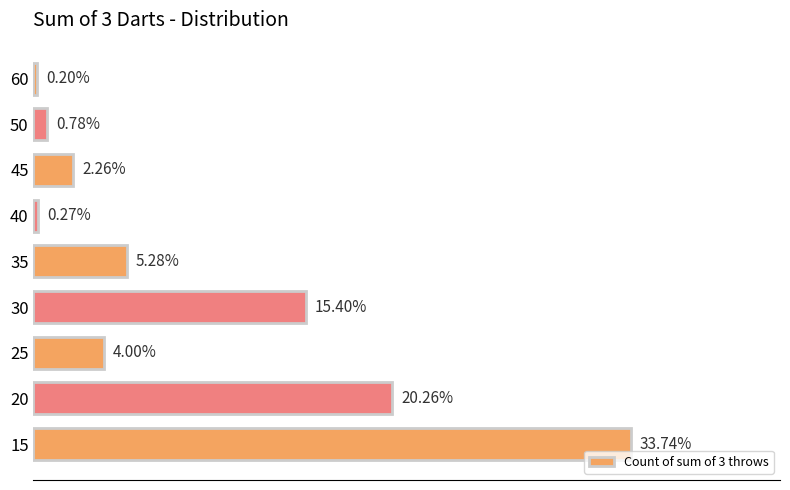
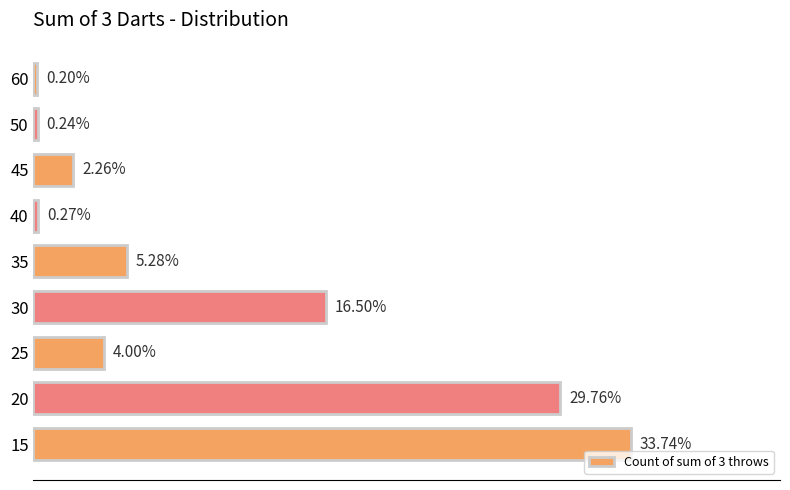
50: 0.78% -> 0.24%
30: 15.40% -> 16.50%
20: 20.26% -> 29.76%
